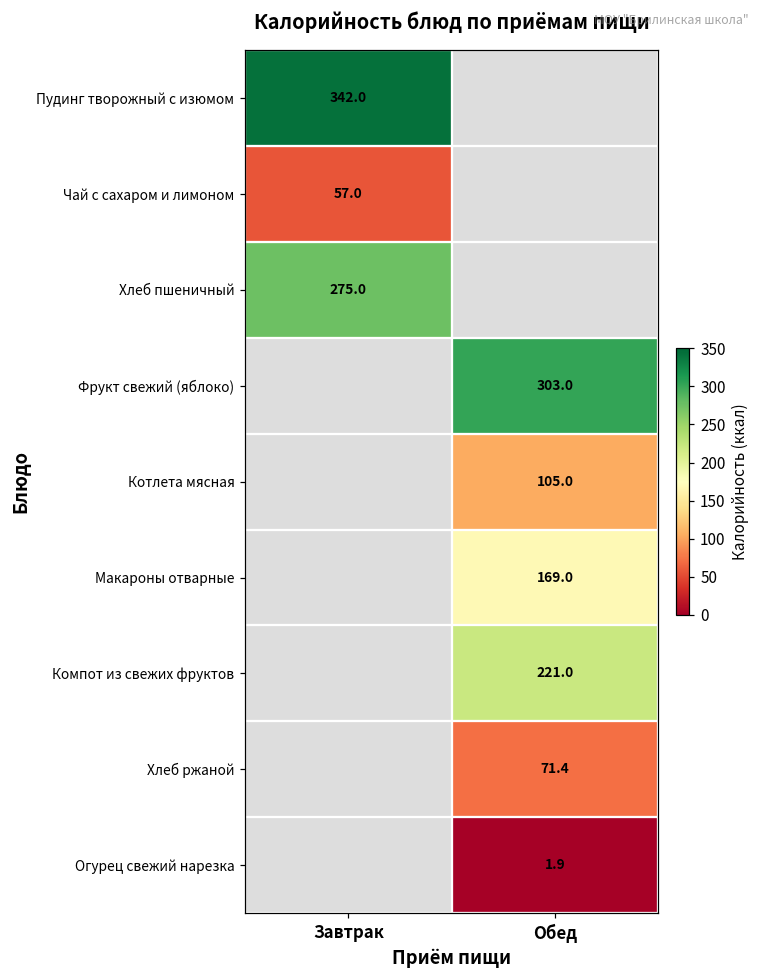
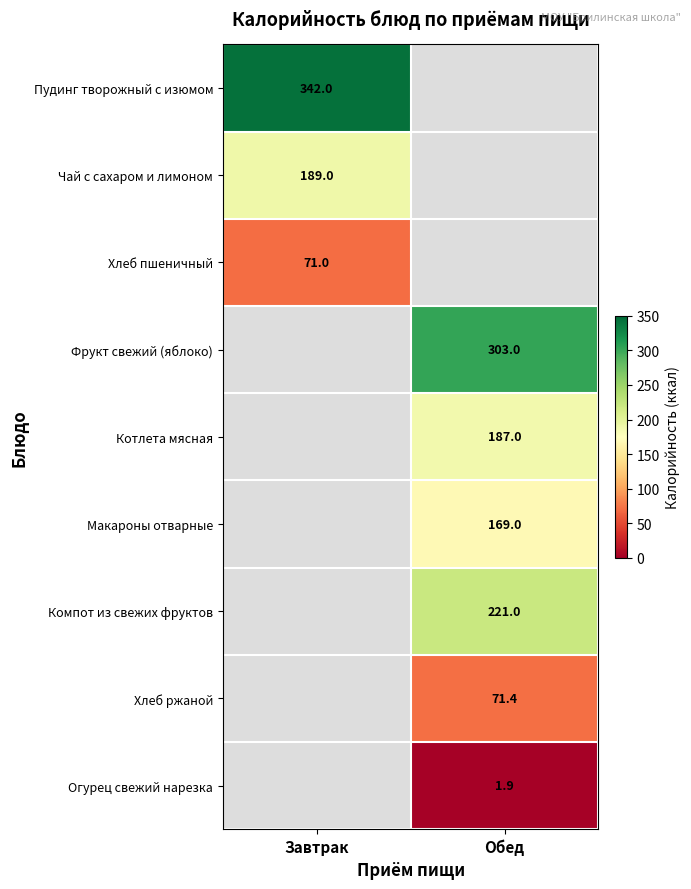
Чай с сахаром и лимоном, Завтрак: 57.0 -> 189.0
Хлеб пшеничный, Завтрак: 275.0 -> 71.0
Котлета мясная, Обед: 105.0 -> 187.0
